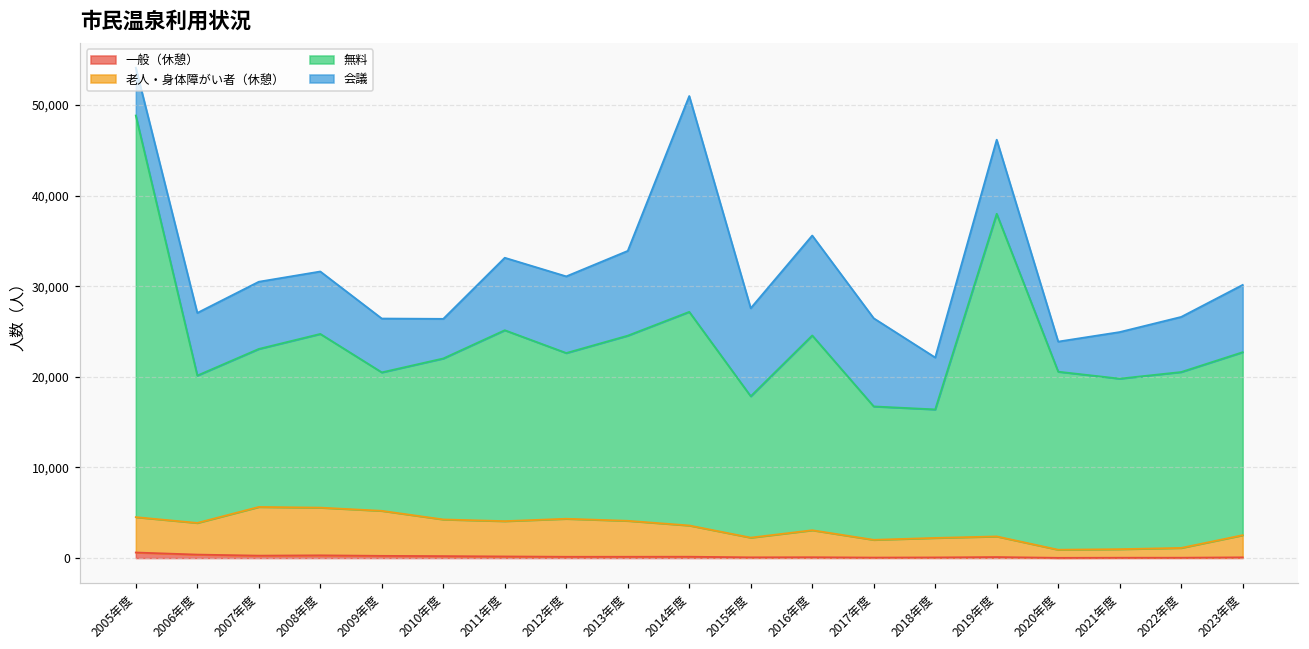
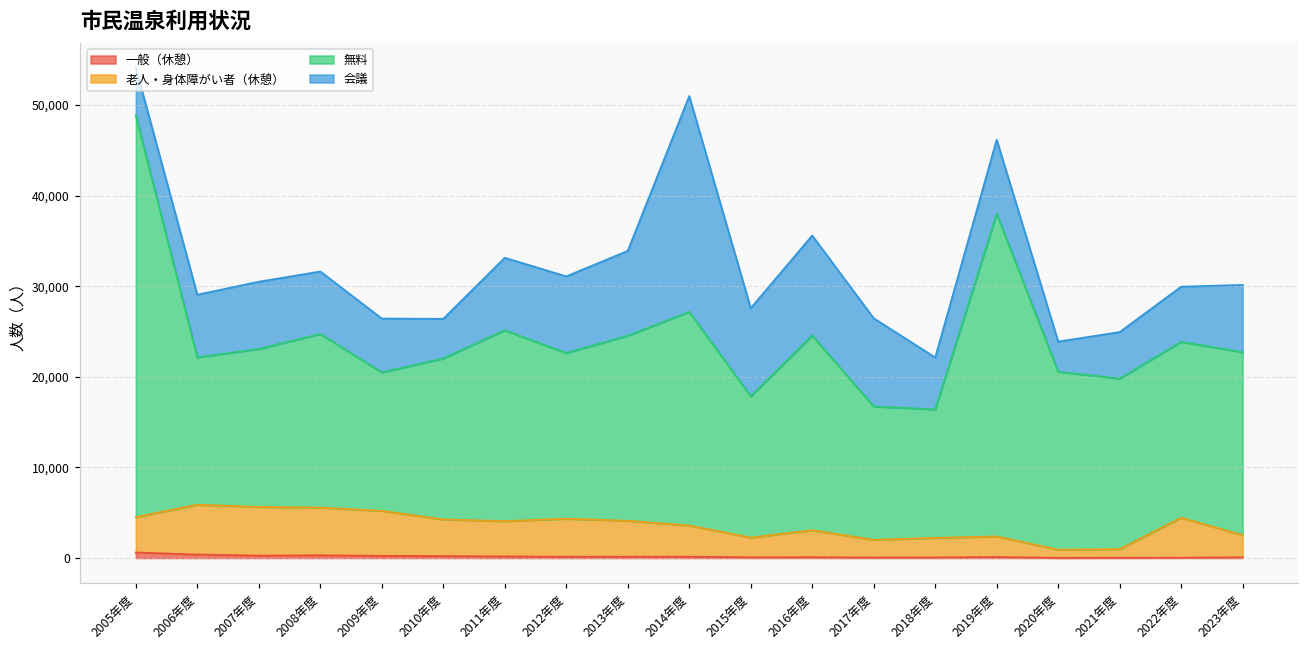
老人・身体障がい者（休憩）, 2006年度: 3,000 -> 6,000
老人・身体障がい者（休憩）, 2022年度: 1,000 -> 4,000
